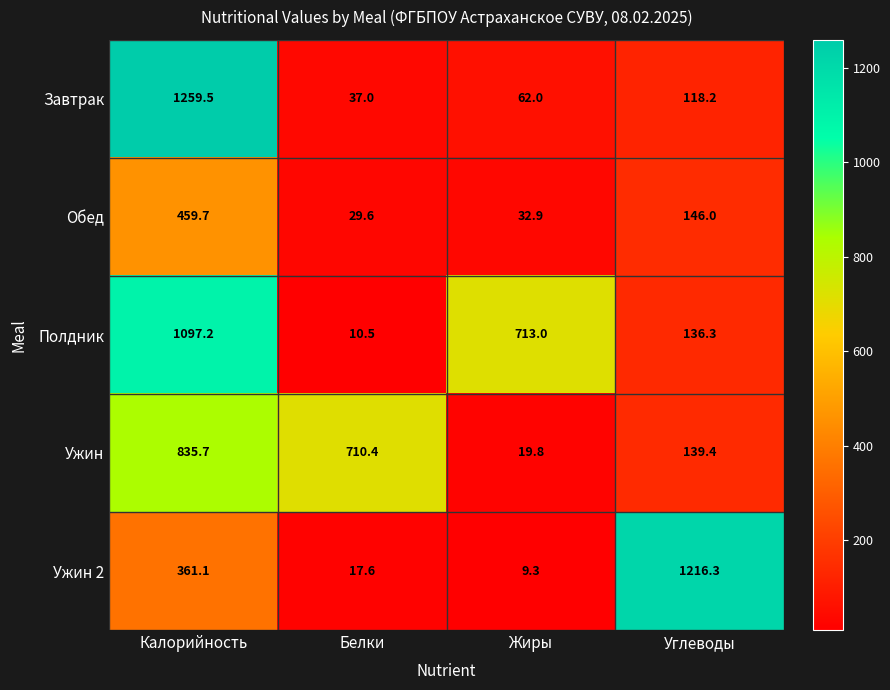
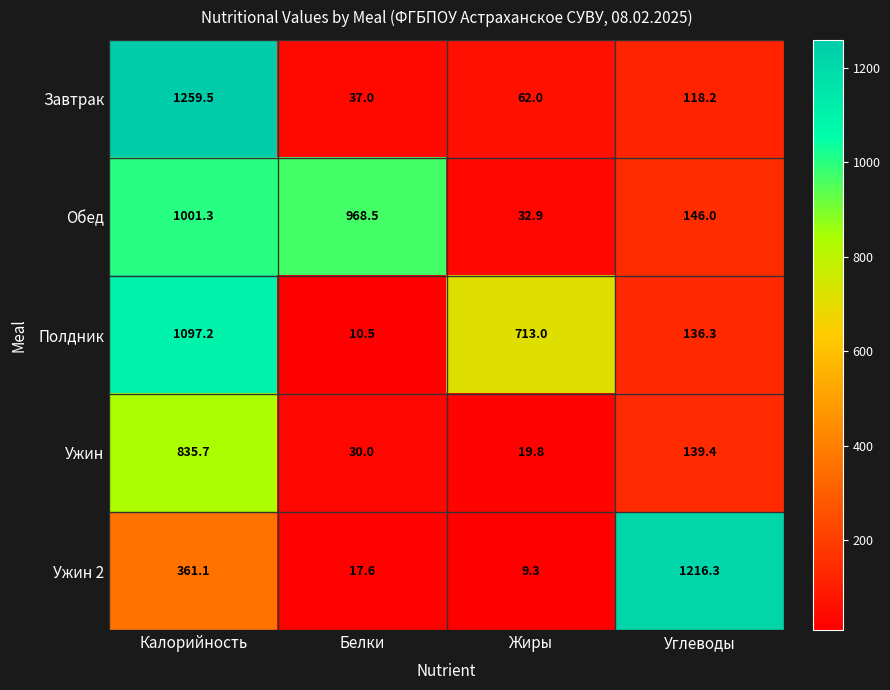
Обед, Калорийность: 459.7 -> 1001.3
Обед, Белки: 29.6 -> 968.5
Ужин, Белки: 710.4 -> 30.0
